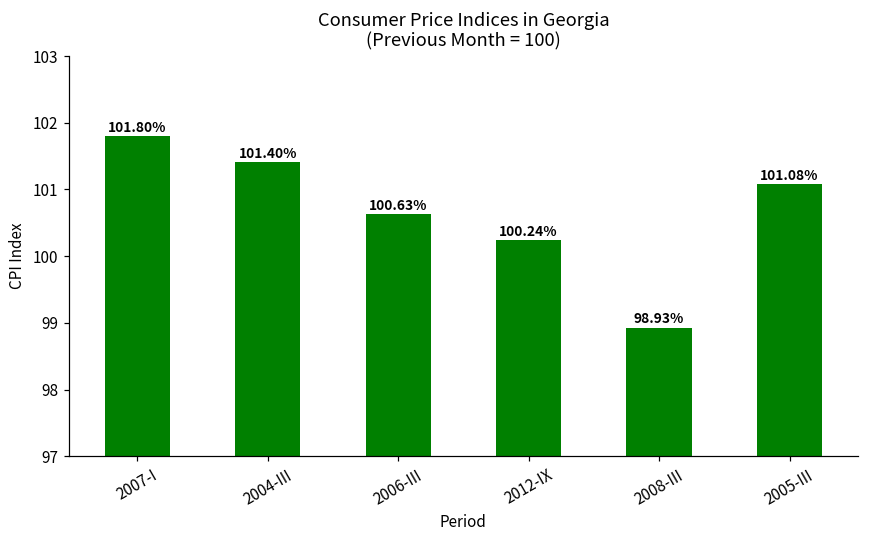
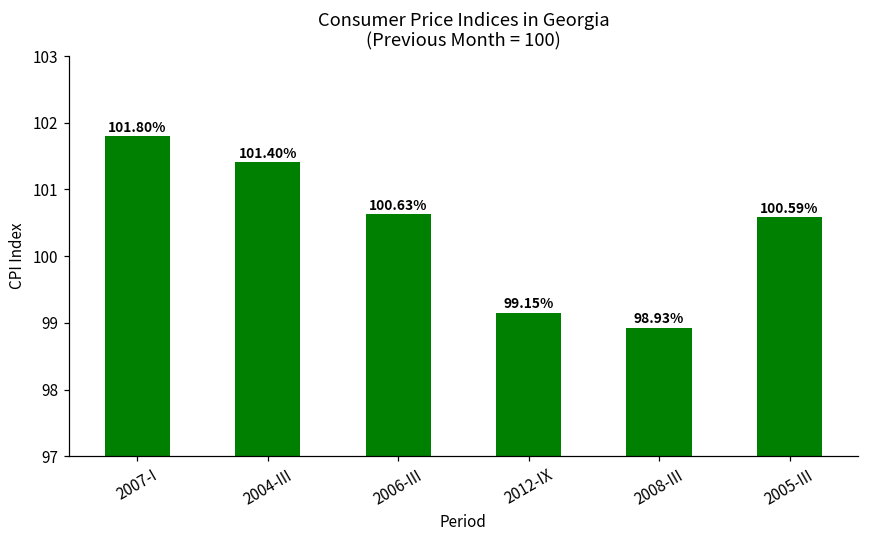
2012-IX: 100.24% -> 99.15%
2005-III: 101.08% -> 100.59%
